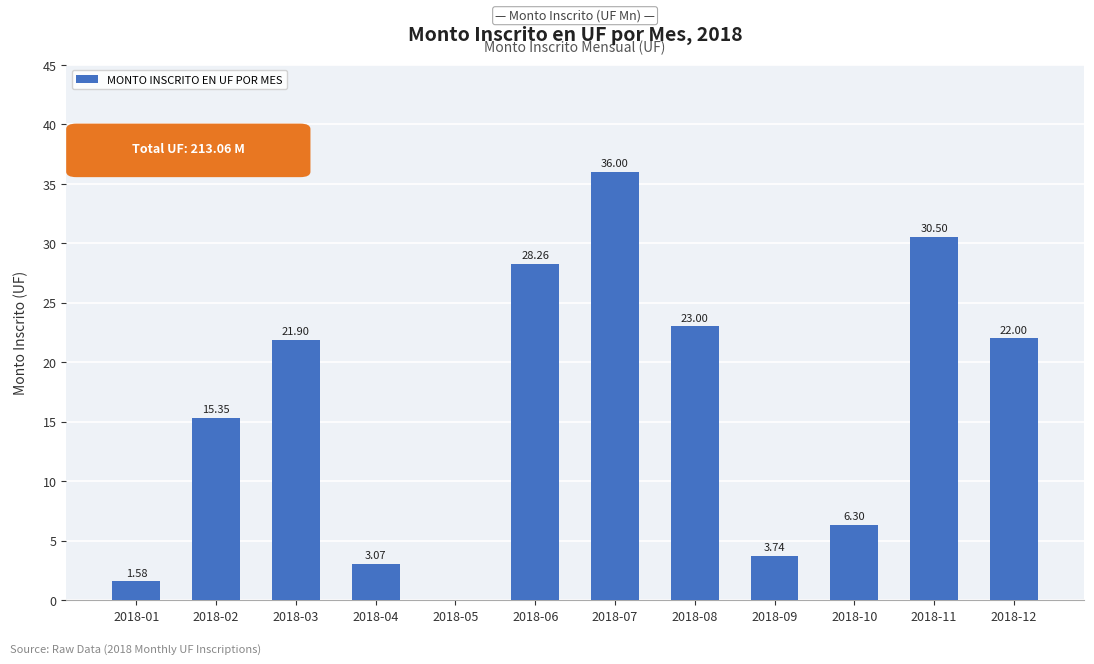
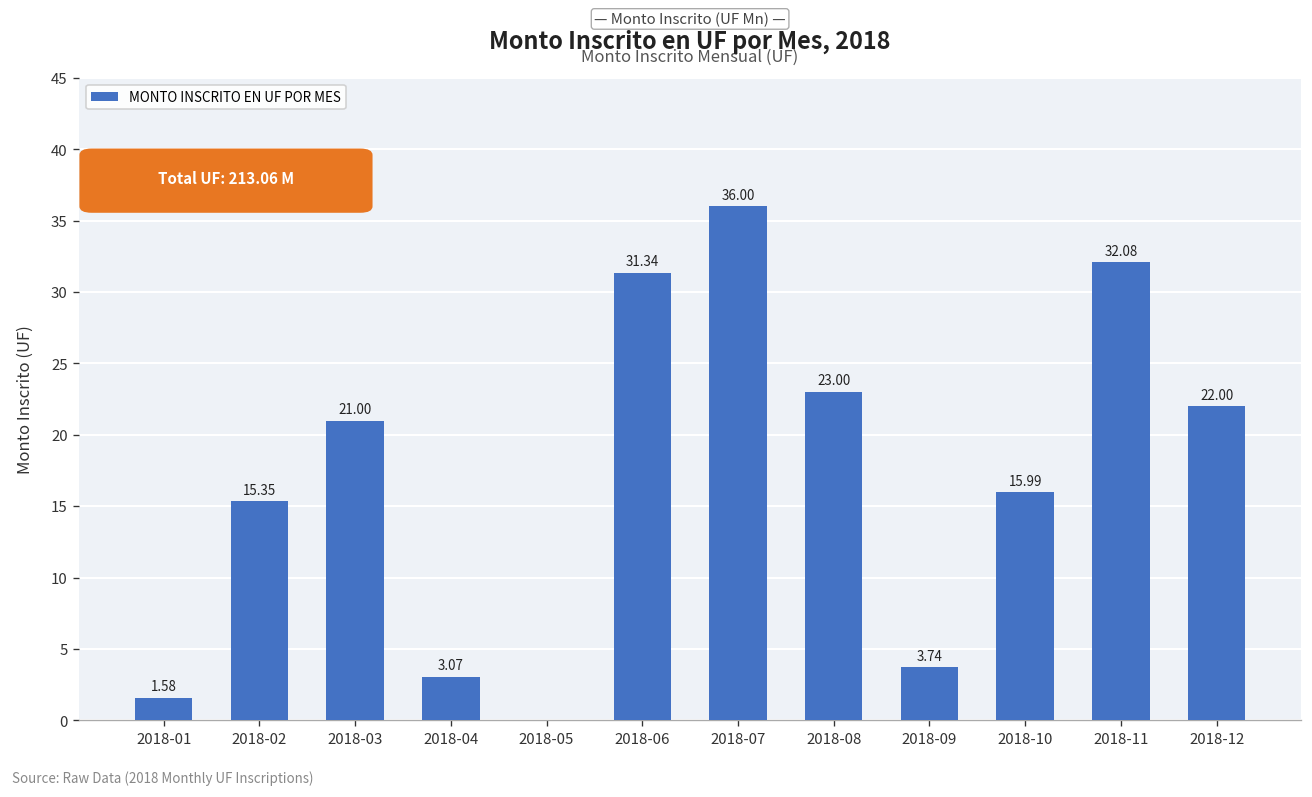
2018-03: 21.90 -> 21.00
2018-06: 28.26 -> 31.34
2018-10: 6.30 -> 15.99
2018-11: 30.50 -> 32.08
